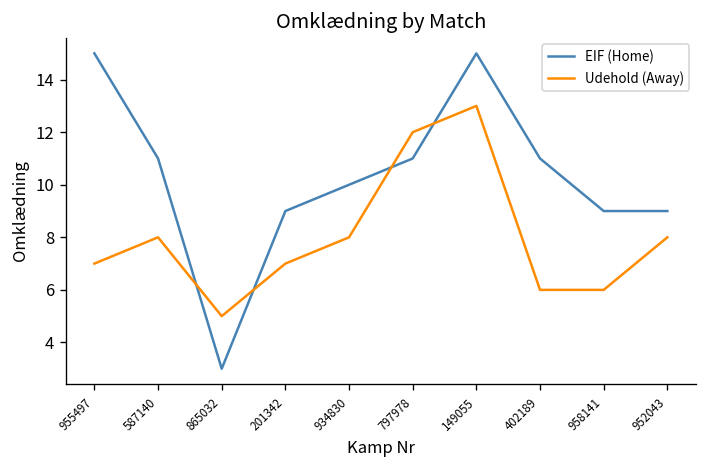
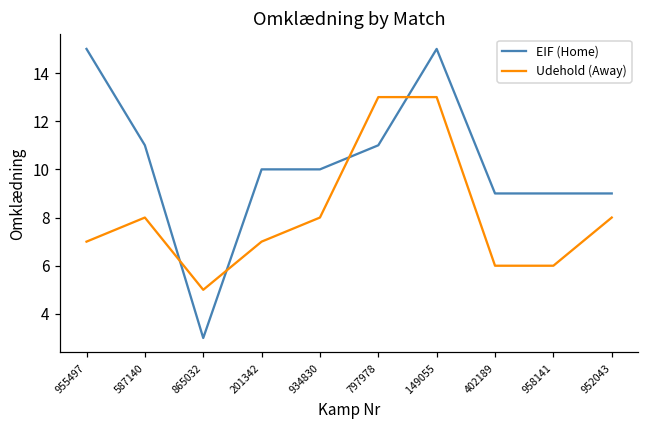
EIF (Home), 201342: 9 -> 10
Udehold (Away), 797978: 12 -> 13
EIF (Home), 402189: 11 -> 9
